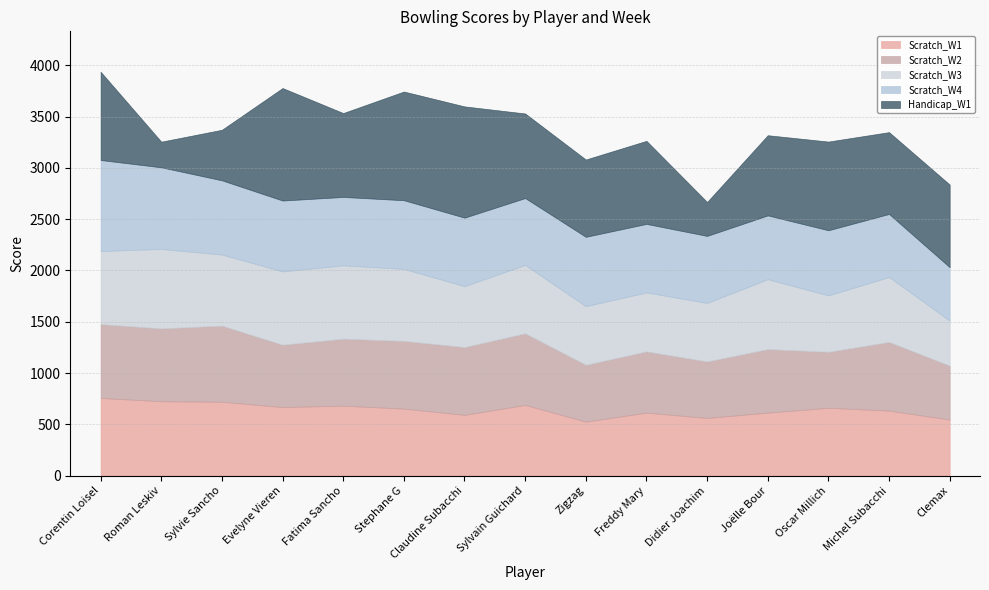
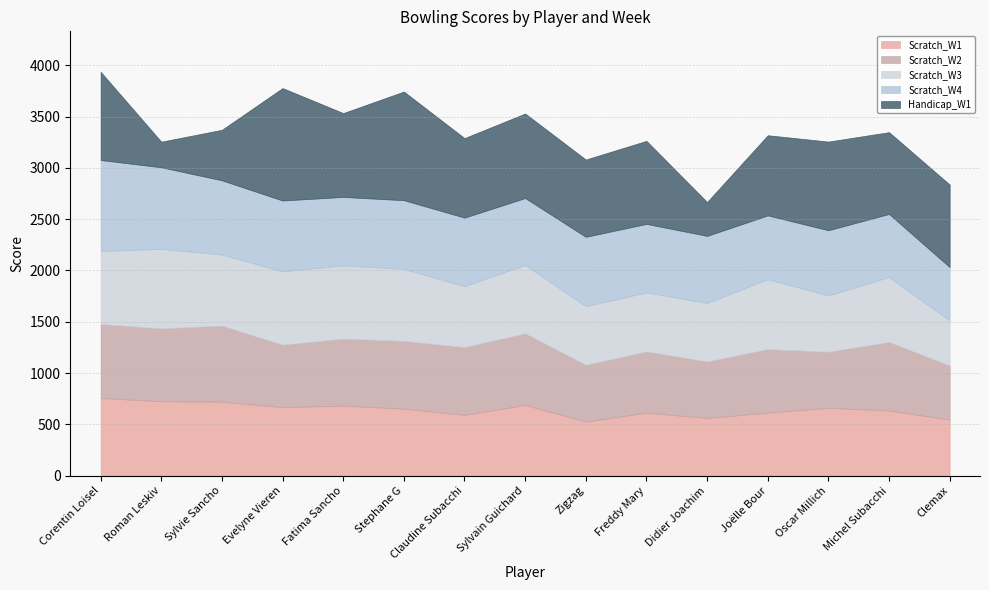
Handicap_W1, Claudine Subacchi: 1090 -> 780
